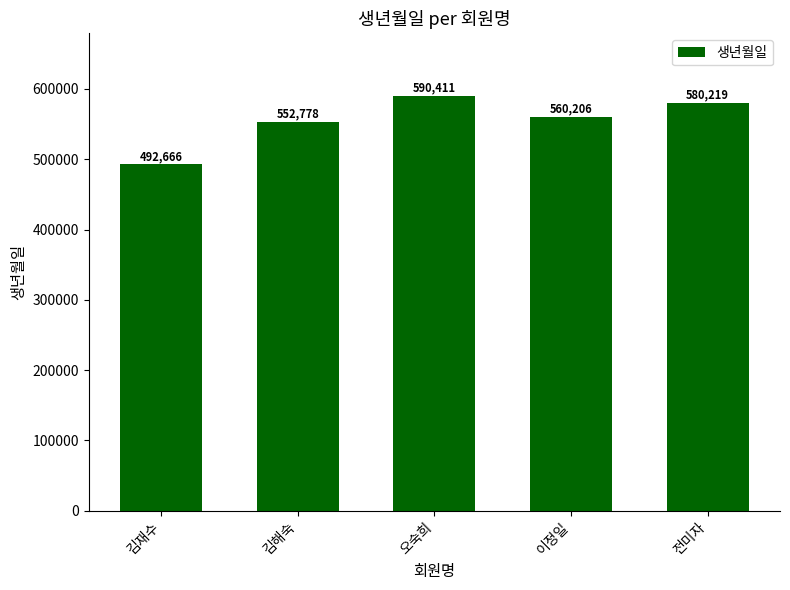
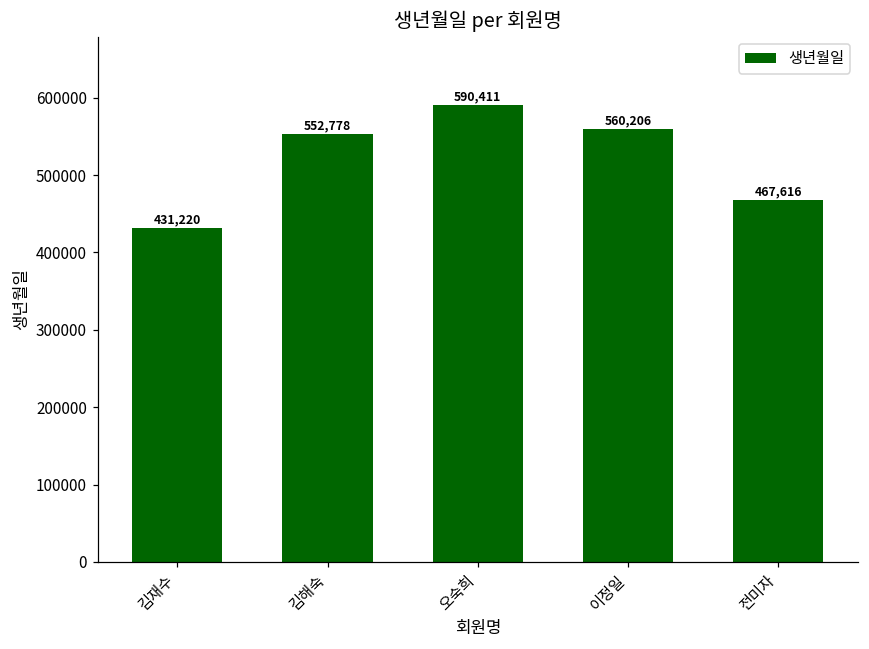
김재수: 492,666 -> 431,220
전미자: 580,219 -> 467,616
